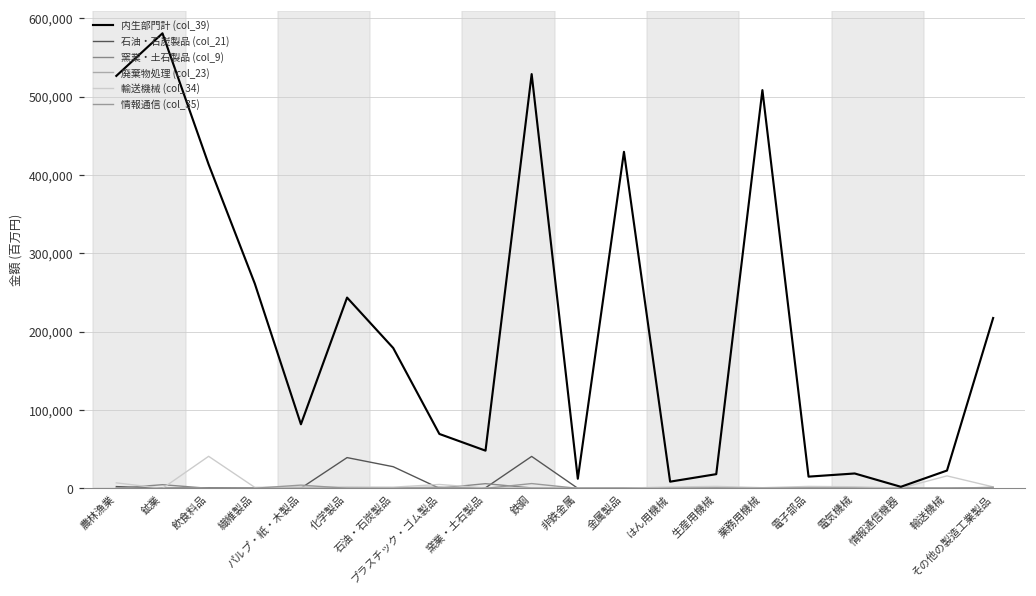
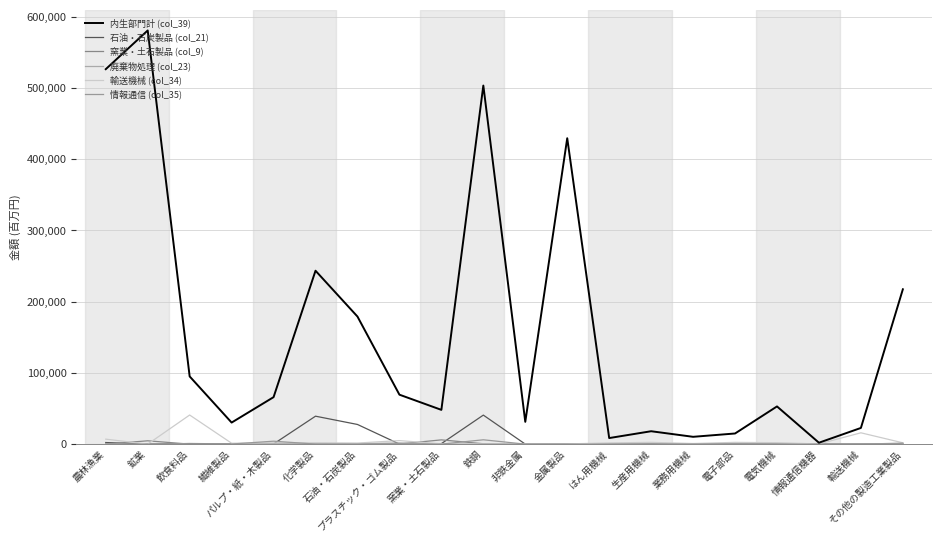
内生部門計 (col_39), 飲食料品: 410,000 -> 100,000
内生部門計 (col_39), 繊維製品: 260,000 -> 30,000
内生部門計 (col_39), パルプ・紙・木製品: 80,000 -> 70,000
内生部門計 (col_39), 鉄鋼: 530,000 -> 500,000
内生部門計 (col_39), 非鉄金属: 10,000 -> 30,000
内生部門計 (col_39), 業務用機械: 510,000 -> 10,000
内生部門計 (col_39), 電気機械: 20,000 -> 50,000
